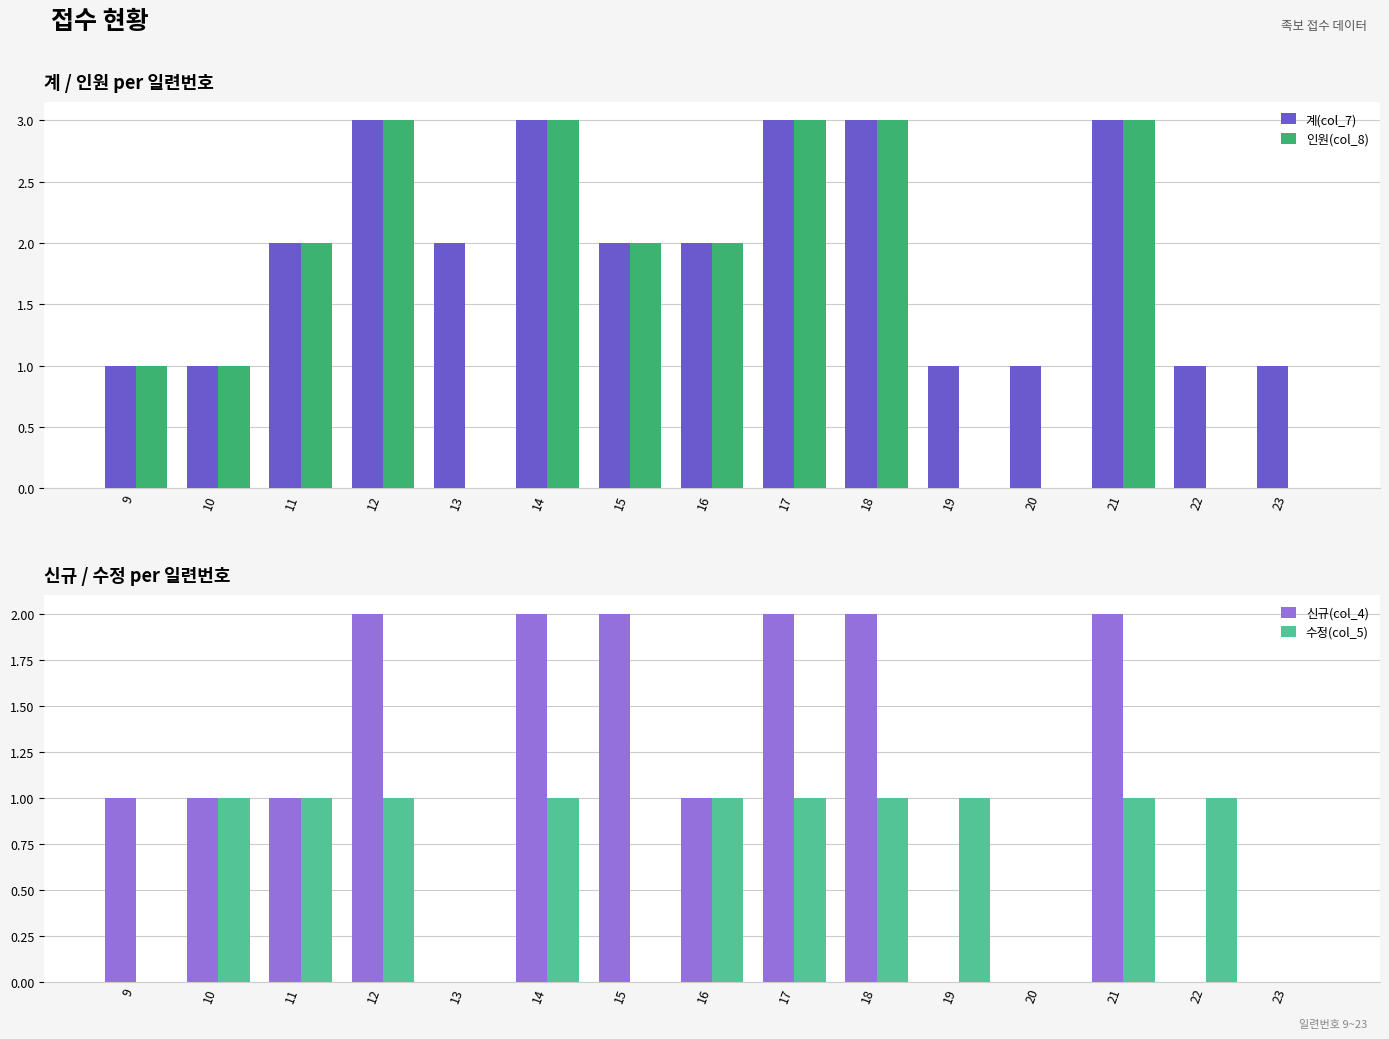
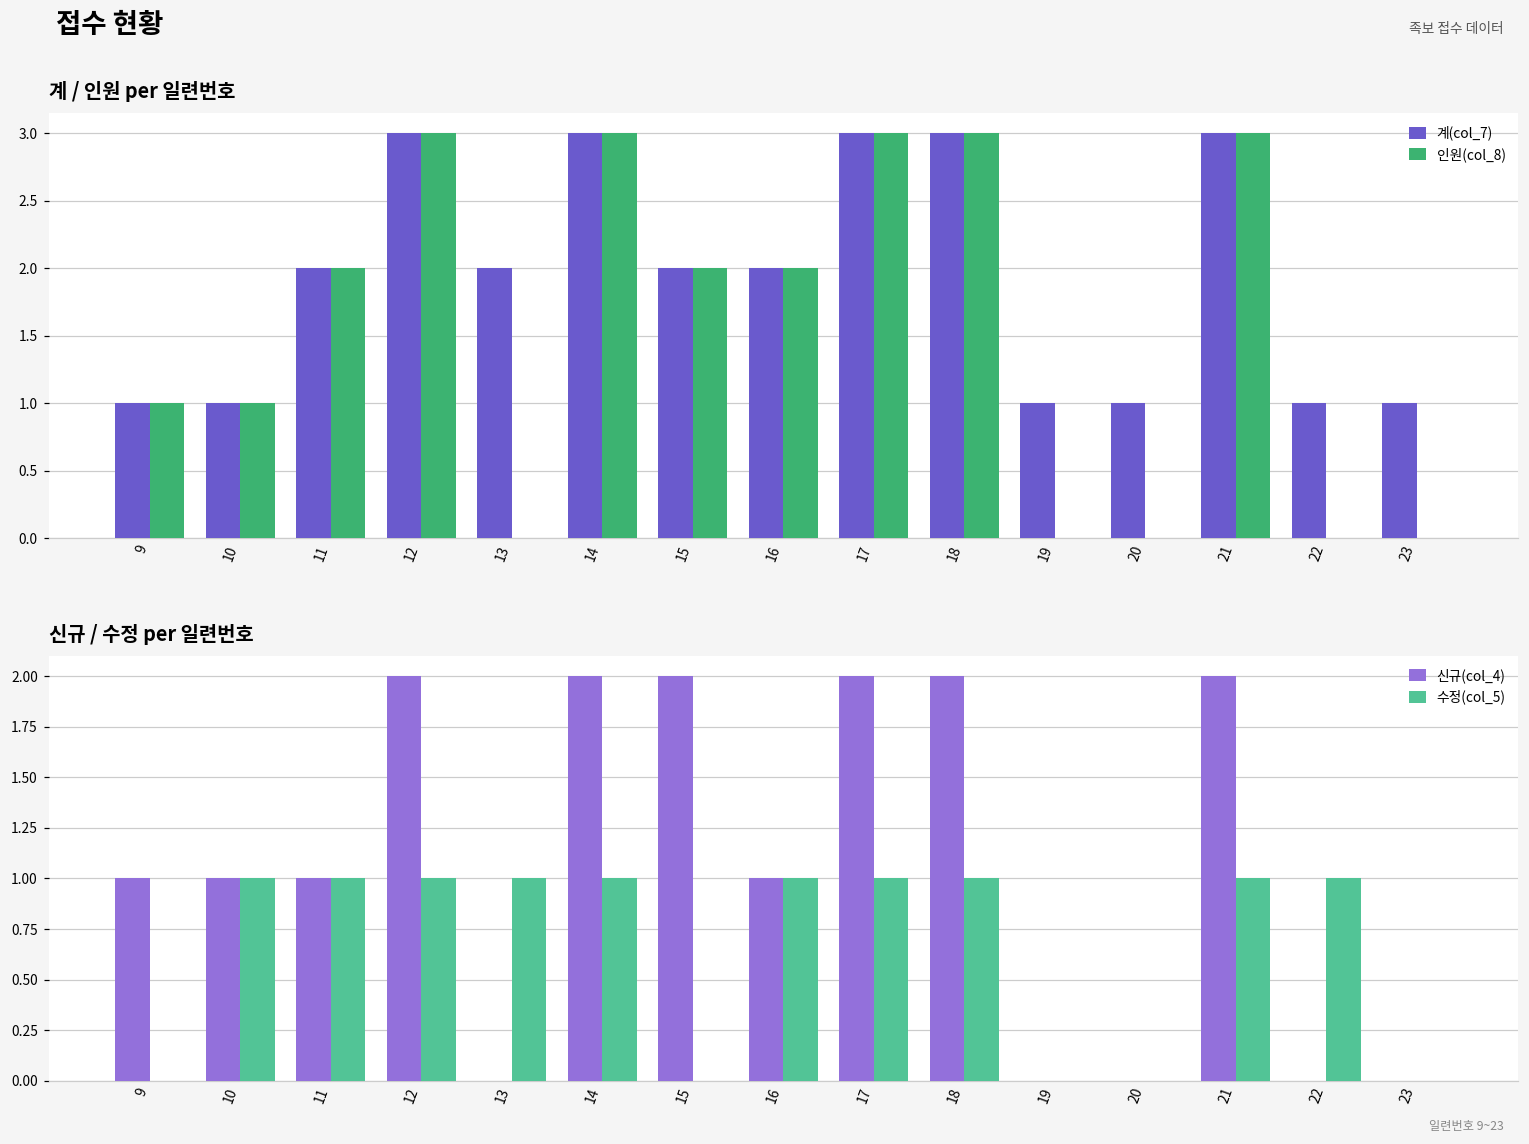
신규 / 수정 per 일련번호, 수정(col_5), 13: 0 -> 1
신규 / 수정 per 일련번호, 수정(col_5), 19: 1 -> 0
